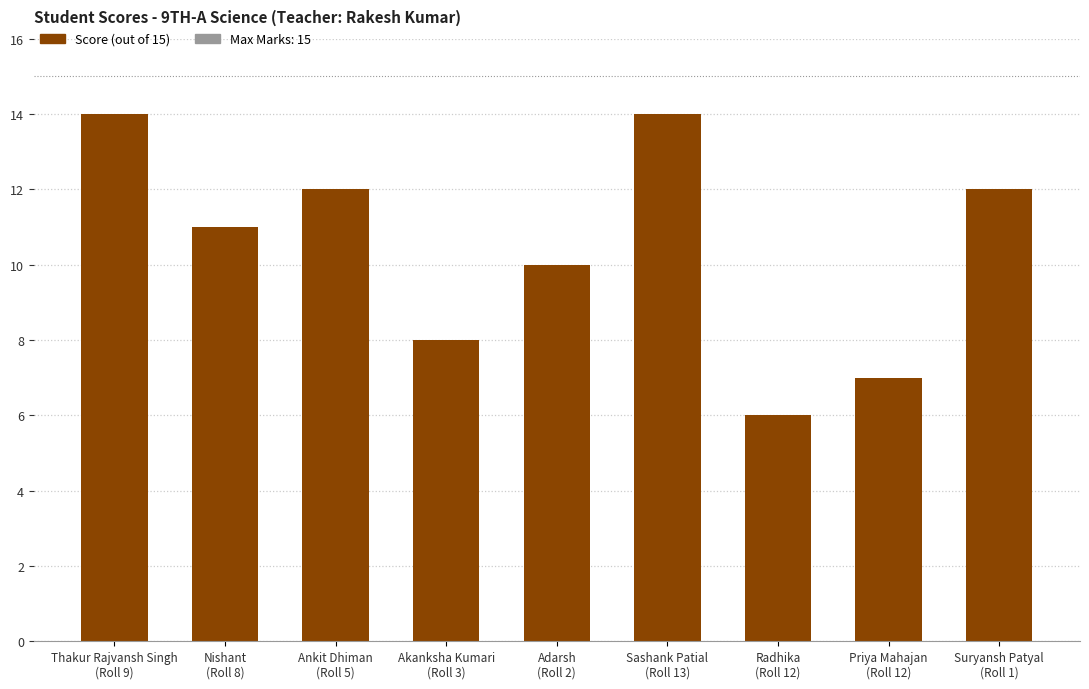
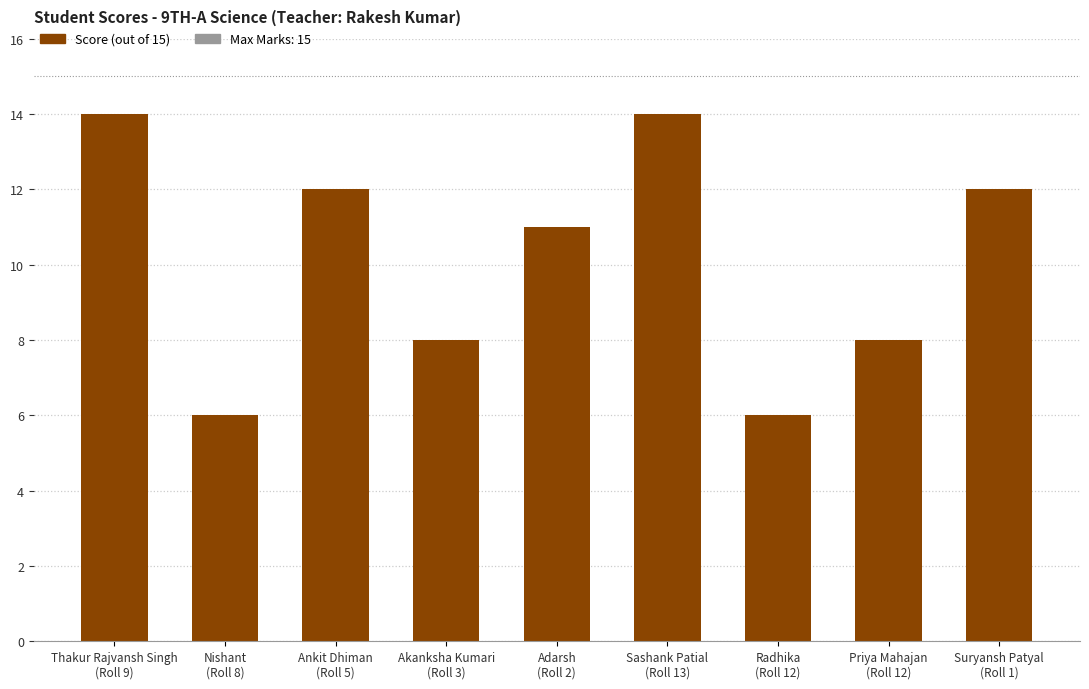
Nishant (Roll 8): 11 -> 6
Adarsh (Roll 2): 10 -> 11
Priya Mahajan (Roll 12): 7 -> 8
